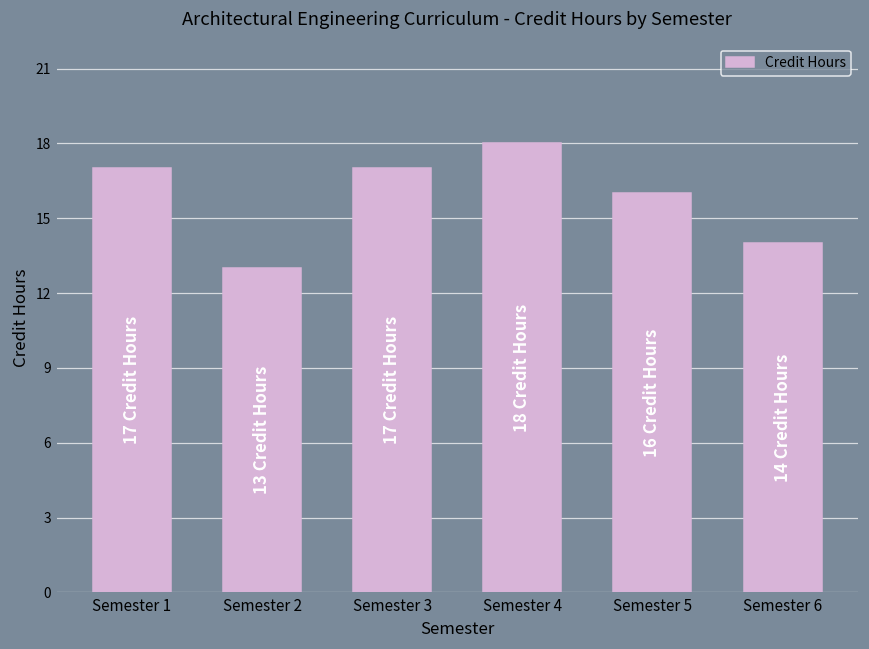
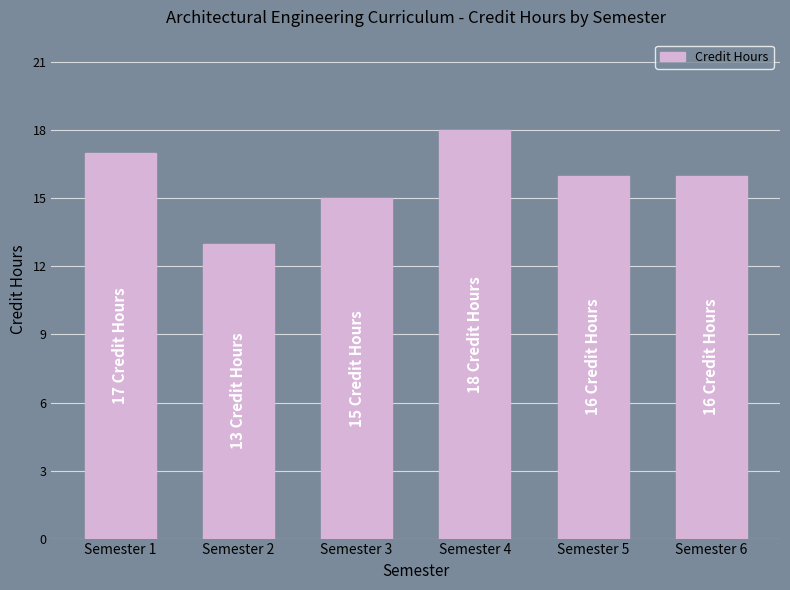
Semester 3: 17 -> 15
Semester 6: 14 -> 16
